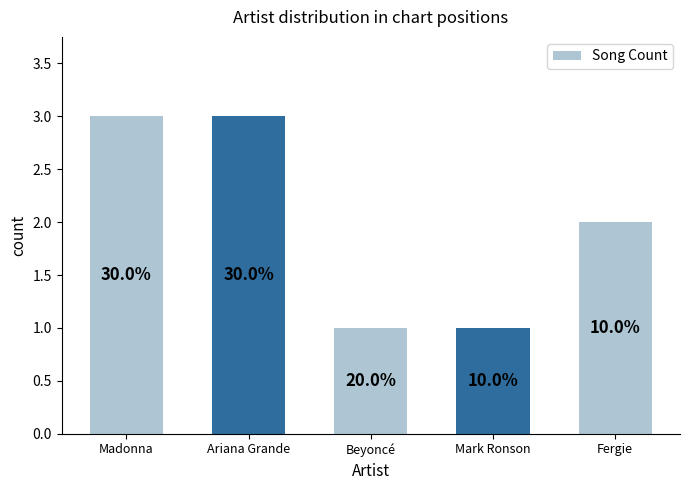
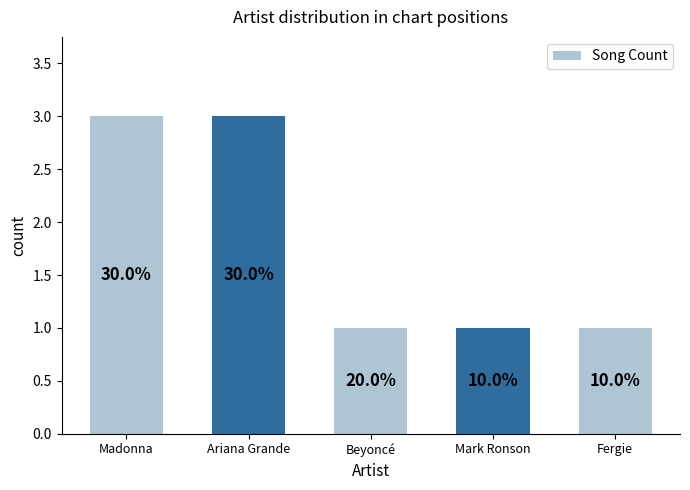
Fergie: 2 -> 1
